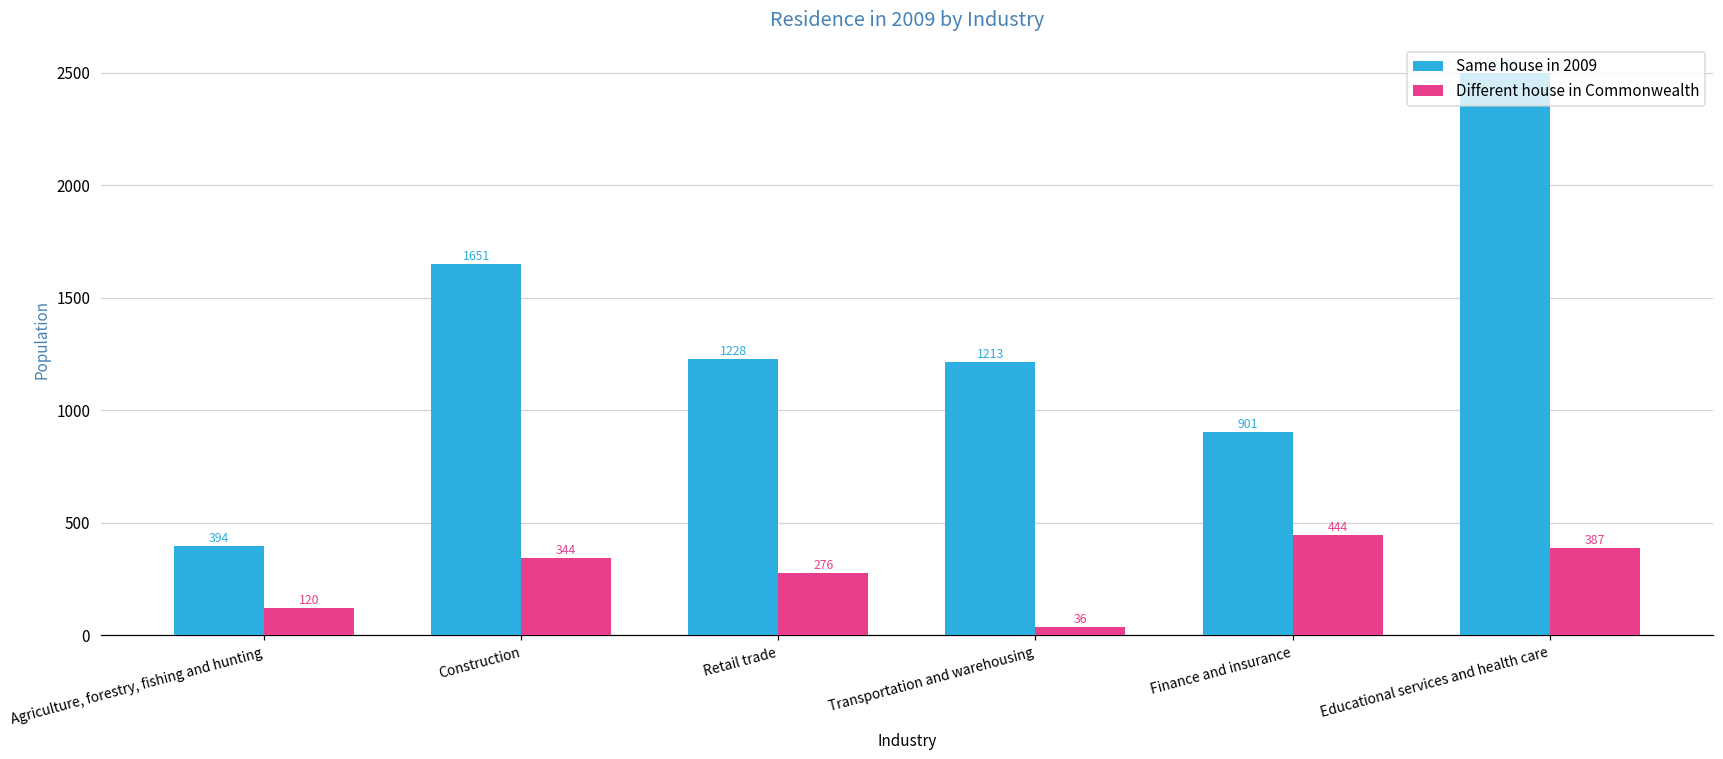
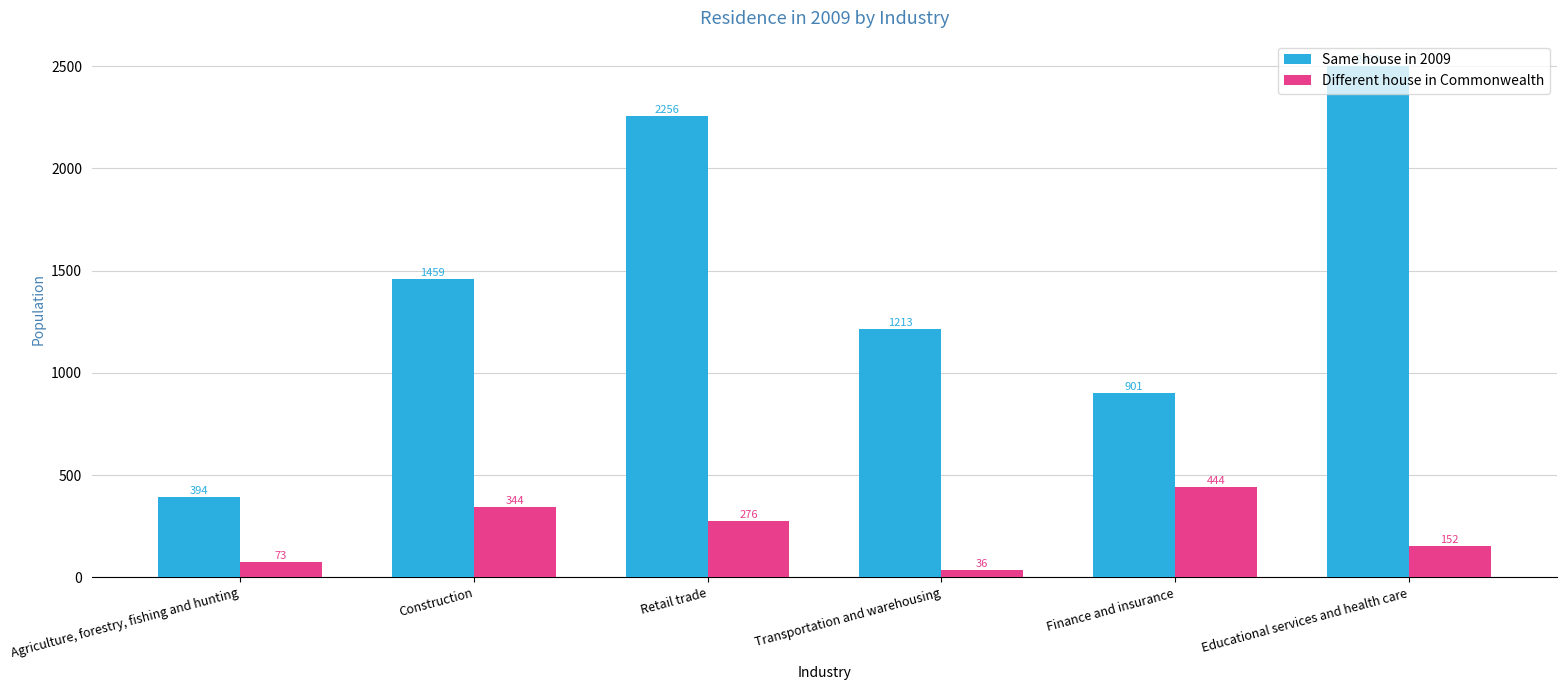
Different house in Commonwealth, Agriculture, forestry, fishing and hunting: 120 -> 73
Same house in 2009, Construction: 1651 -> 1459
Same house in 2009, Retail trade: 1228 -> 2256
Different house in Commonwealth, Educational services and health care: 387 -> 152
